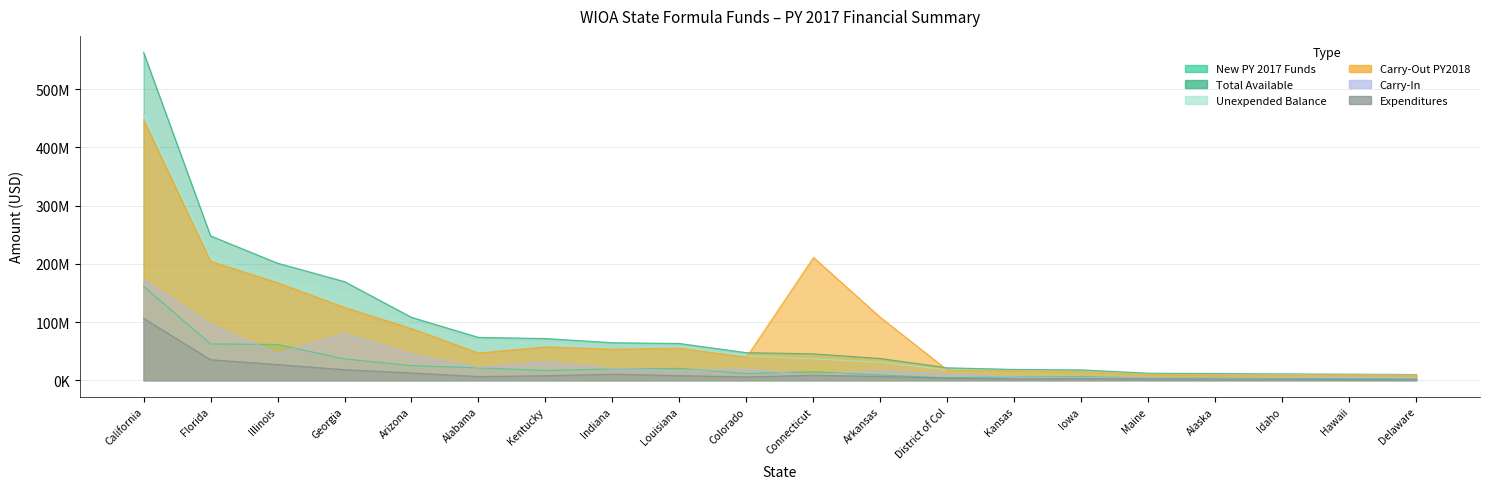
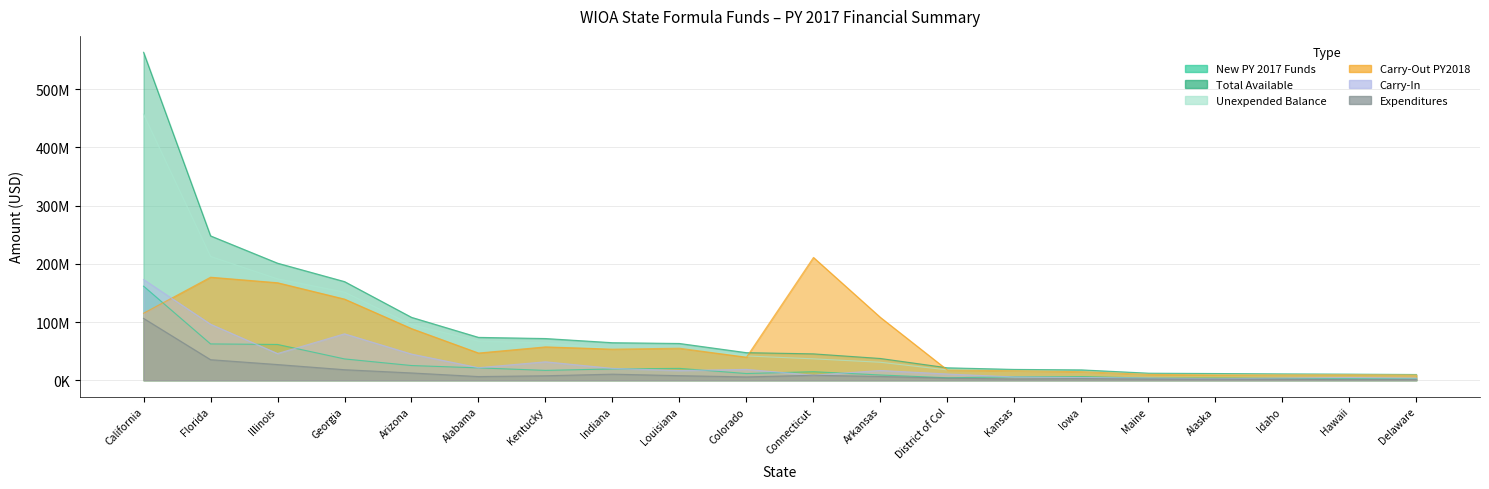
Carry-Out PY2018, California: 450000000 -> 120000000
Carry-Out PY2018, Florida: 200000000 -> 180000000
Carry-Out PY2018, Georgia: 130000000 -> 140000000
